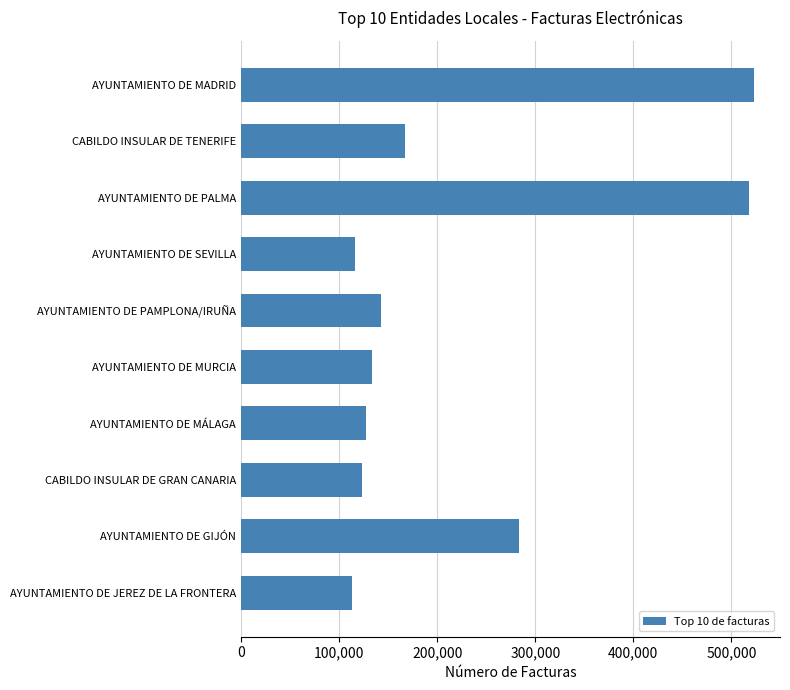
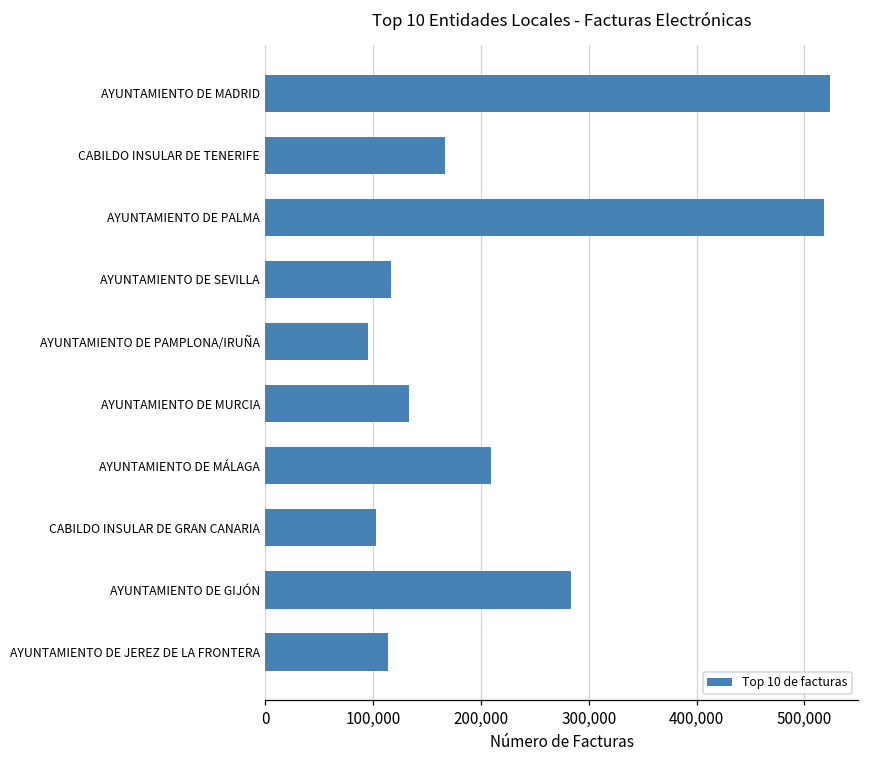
AYUNTAMIENTO DE PAMPLONA/IRUÑA: 140,000 -> 90,000
AYUNTAMIENTO DE MÁLAGA: 130,000 -> 210,000
CABILDO INSULAR DE GRAN CANARIA: 120,000 -> 100,000
